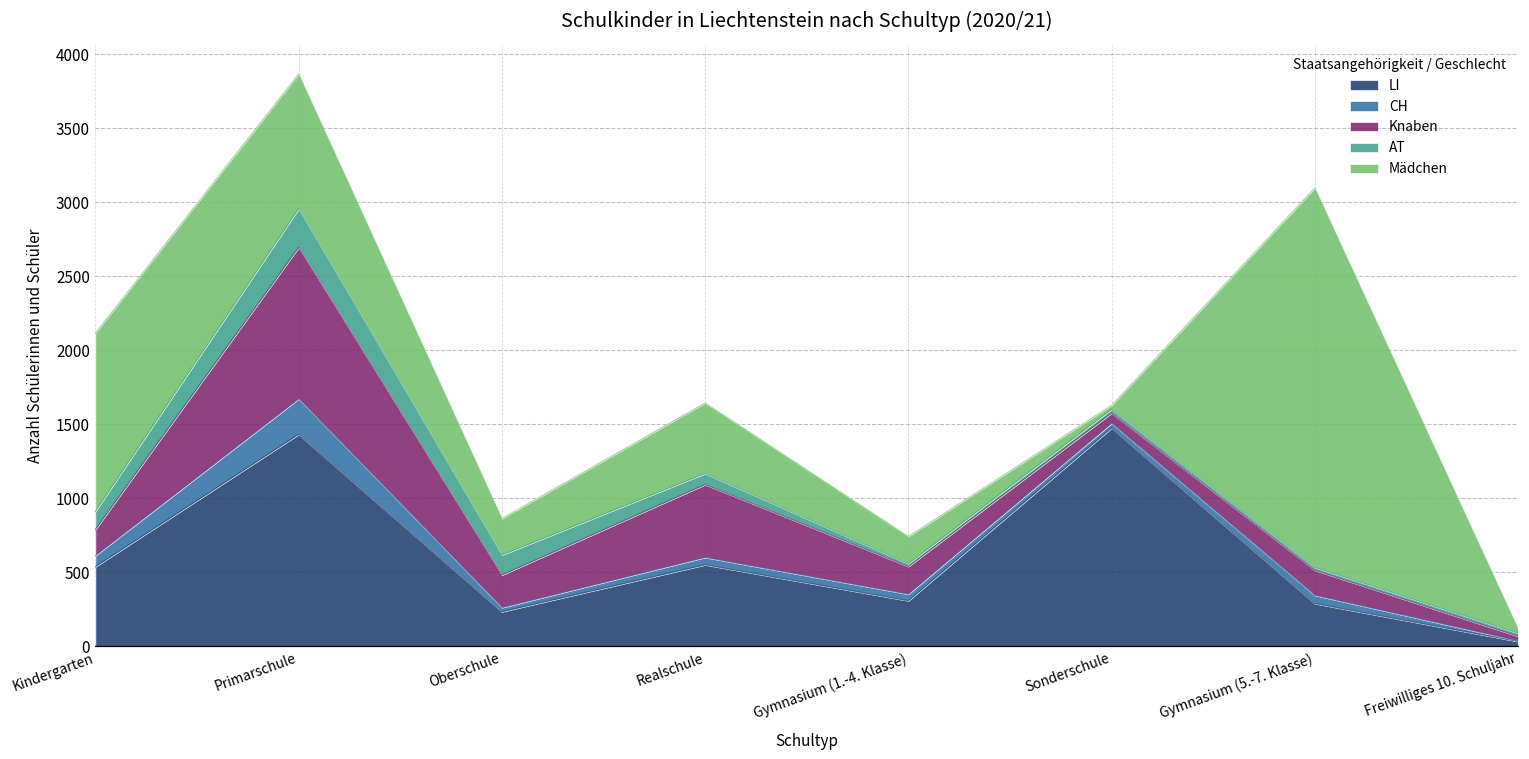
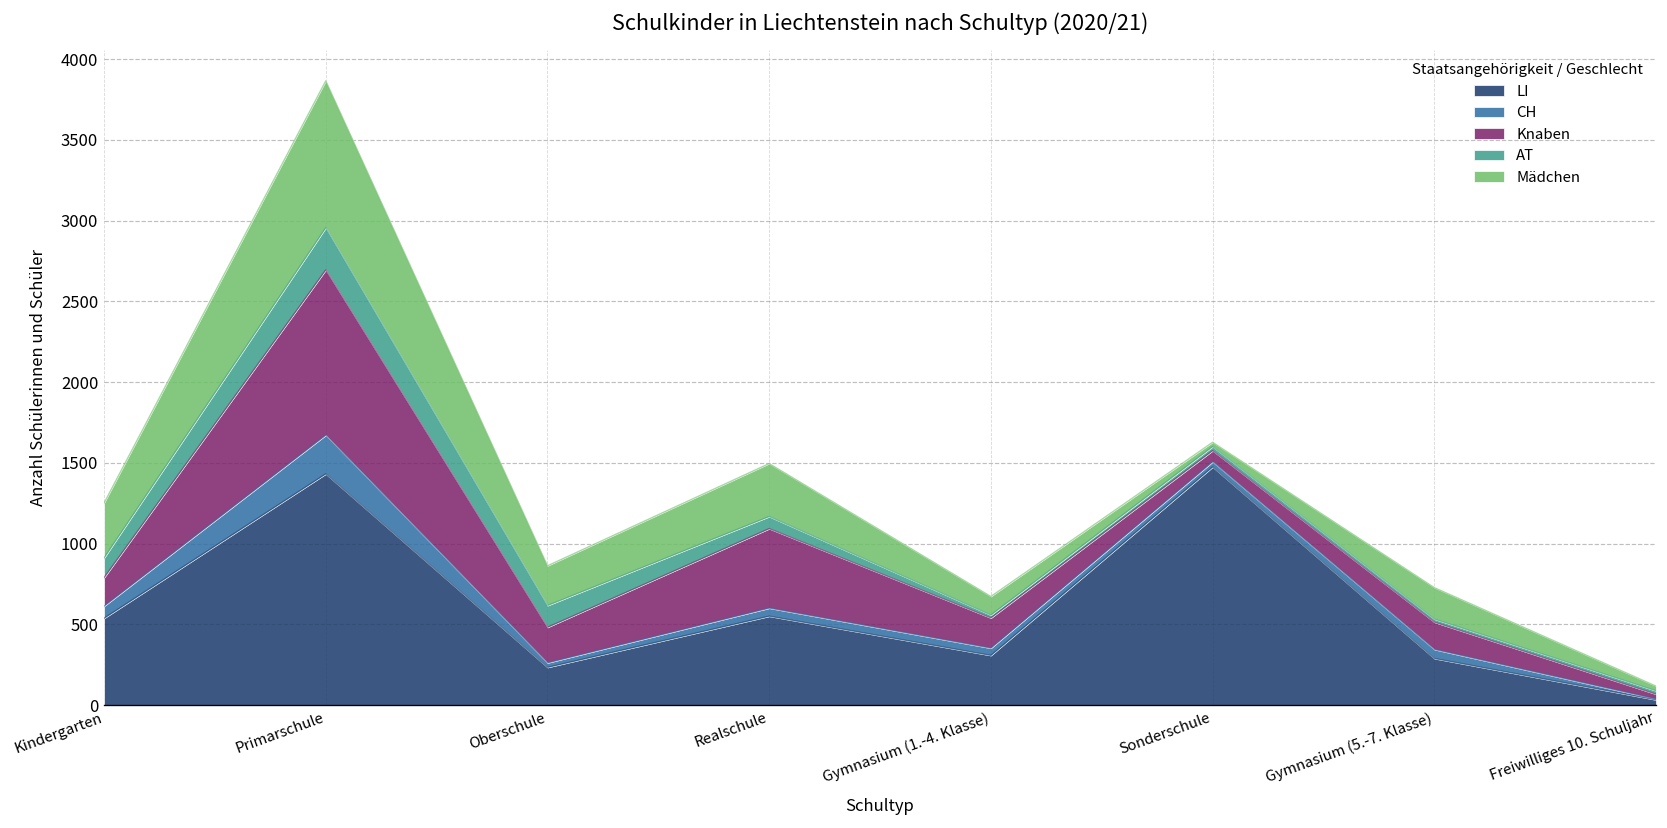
Mädchen, Kindergarten: 1210 -> 340
Mädchen, Realschule: 480 -> 330
Mädchen, Gymnasium (1.-4. Klasse): 180 -> 120
Mädchen, Gymnasium (5.-7. Klasse): 2560 -> 200
